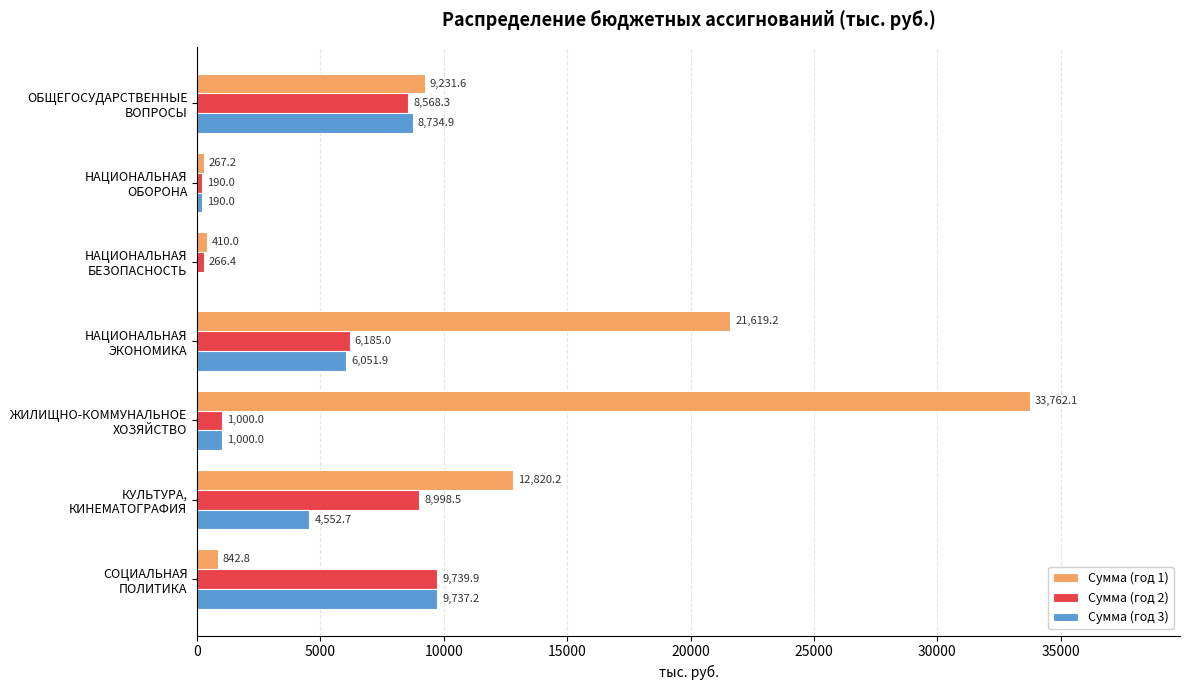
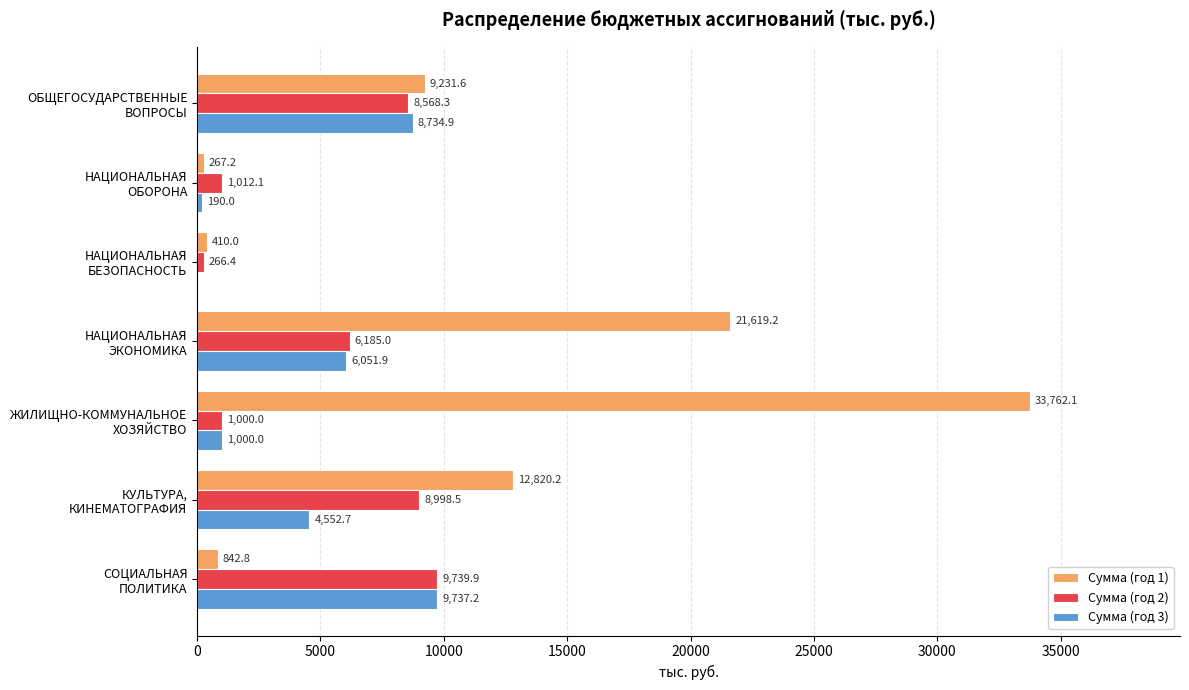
Сумма (год 2), НАЦИОНАЛЬНАЯ ОБОРОНА: 190.0 -> 1,012.1
